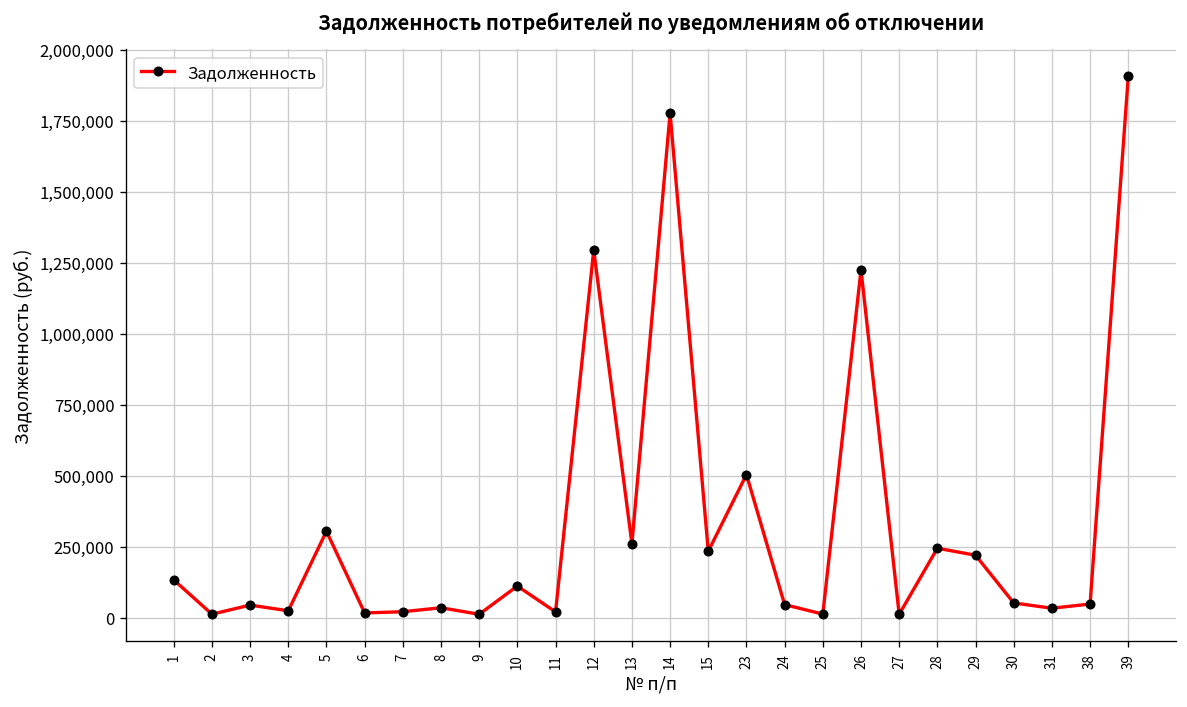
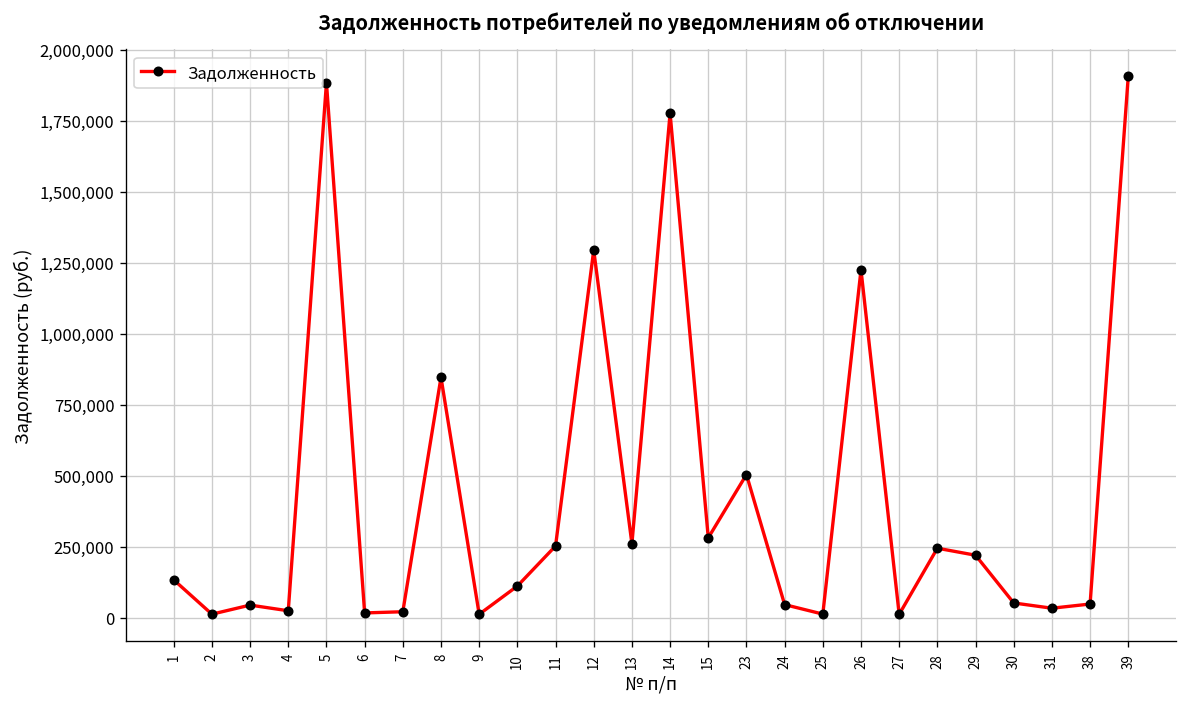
5: 300,000 -> 1,880,000
8: 30,000 -> 850,000
11: 20,000 -> 250,000
15: 230,000 -> 280,000
